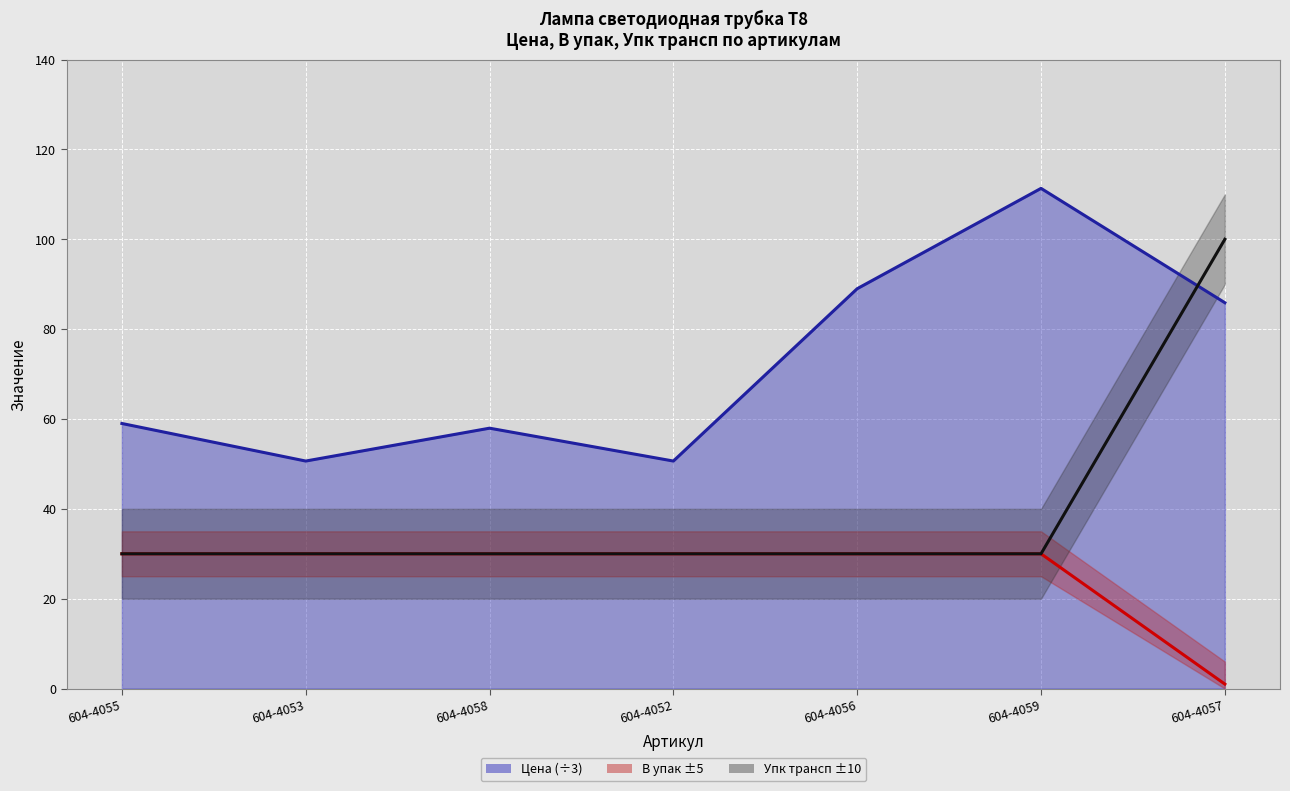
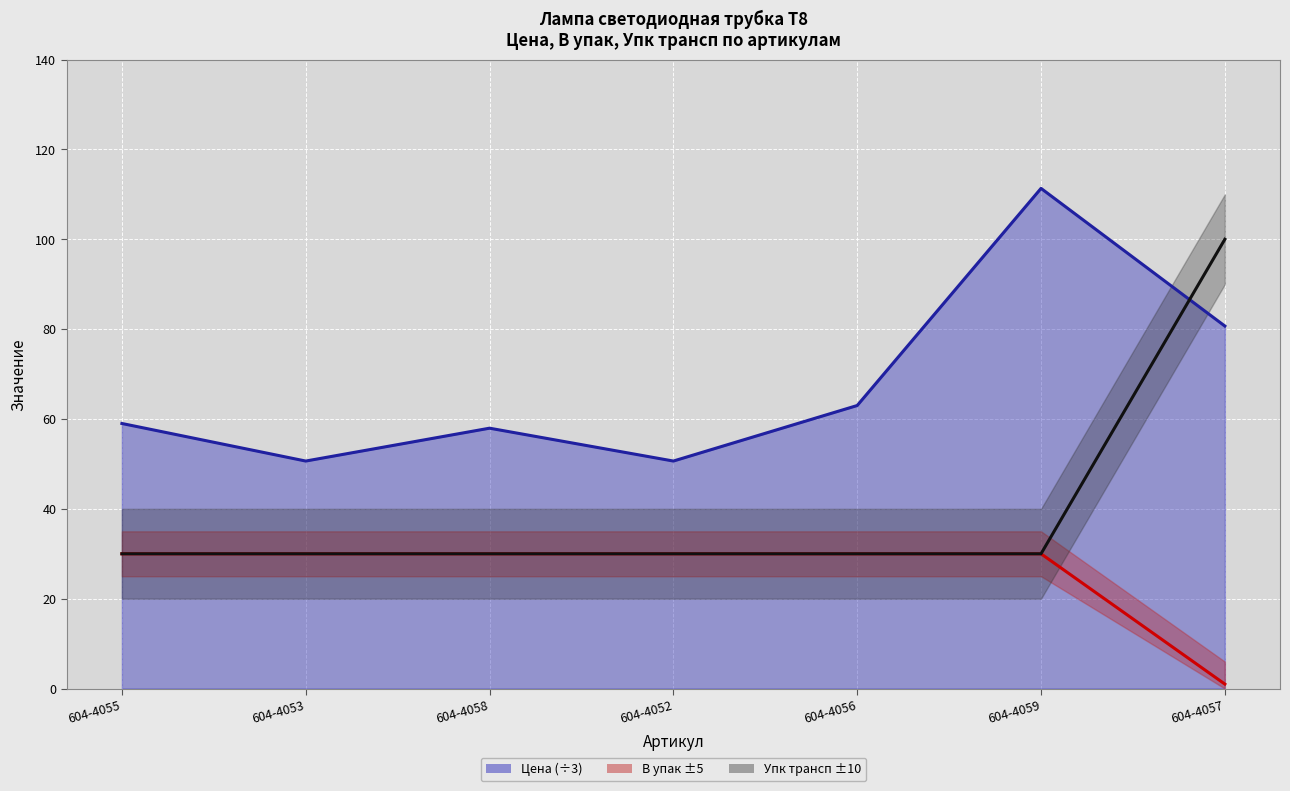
Цена (÷3), 604-4056: 89 -> 63
Цена (÷3), 604-4057: 86 -> 81
